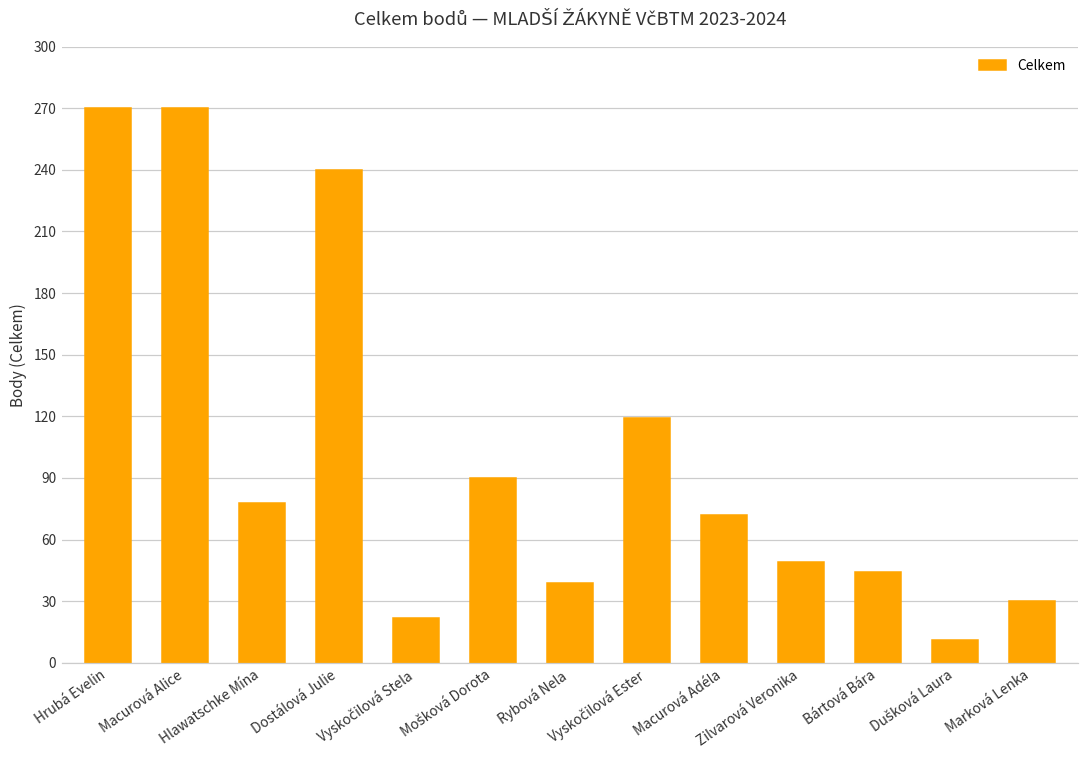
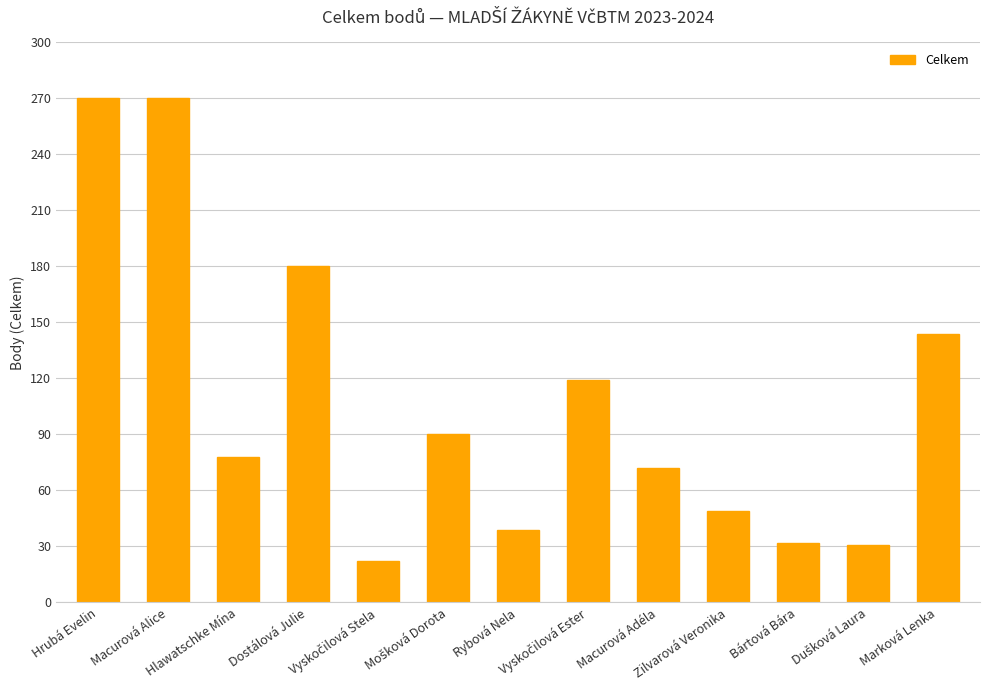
Dostálová Julie: 240 -> 180
Bártová Bára: 44 -> 32
Dušková Laura: 11 -> 31
Marková Lenka: 30 -> 144
